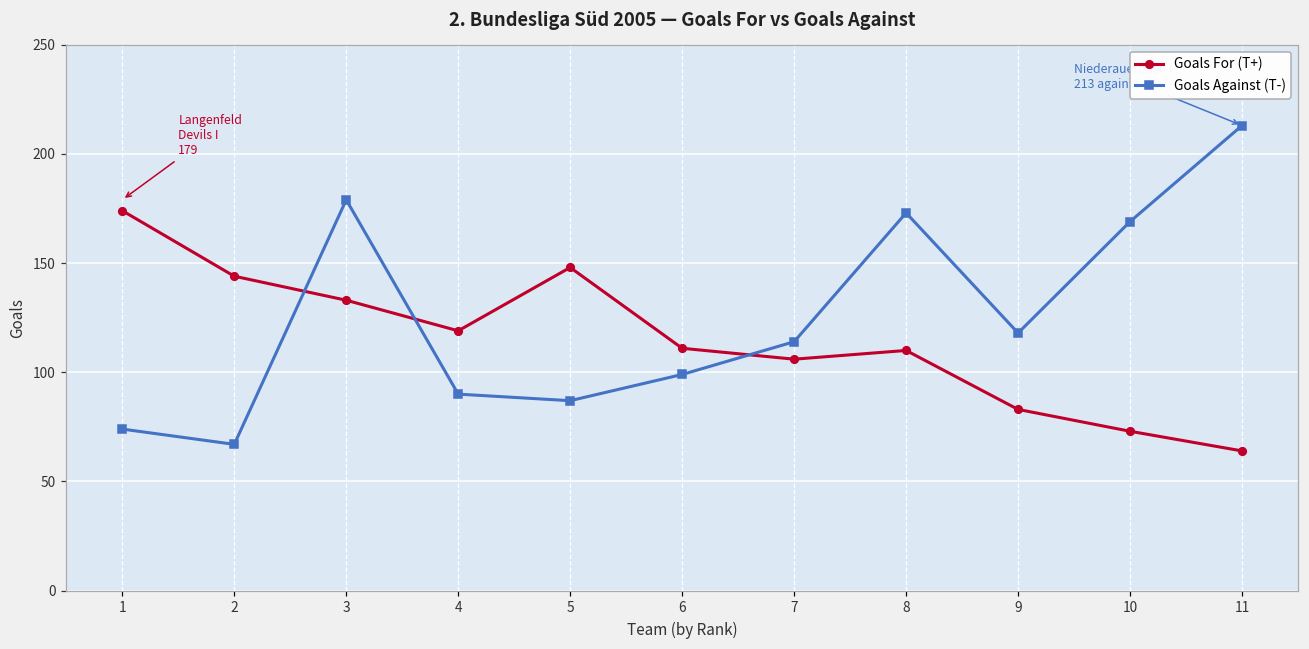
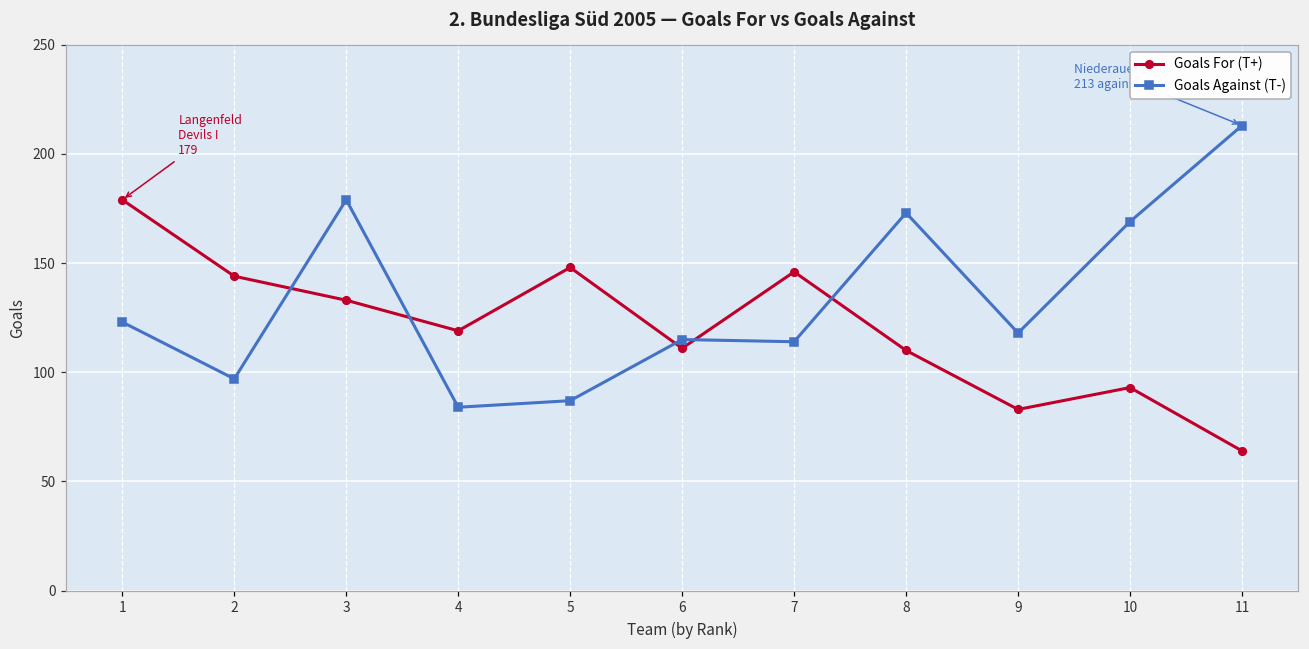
Goals For (T+), 1: 174 -> 179
Goals Against (T-), 1: 74 -> 123
Goals Against (T-), 2: 67 -> 97
Goals Against (T-), 4: 90 -> 84
Goals Against (T-), 6: 99 -> 115
Goals For (T+), 7: 106 -> 146
Goals For (T+), 10: 73 -> 93
